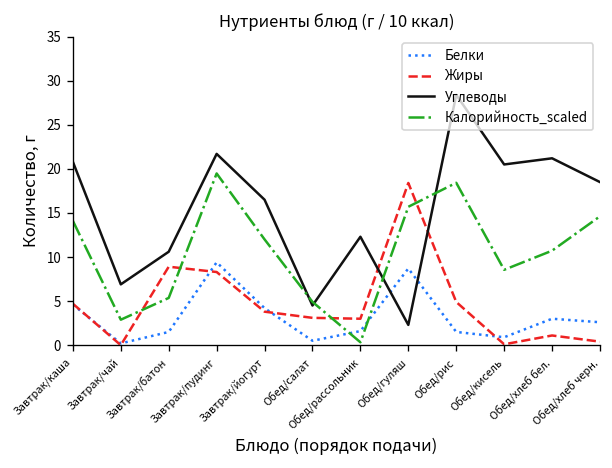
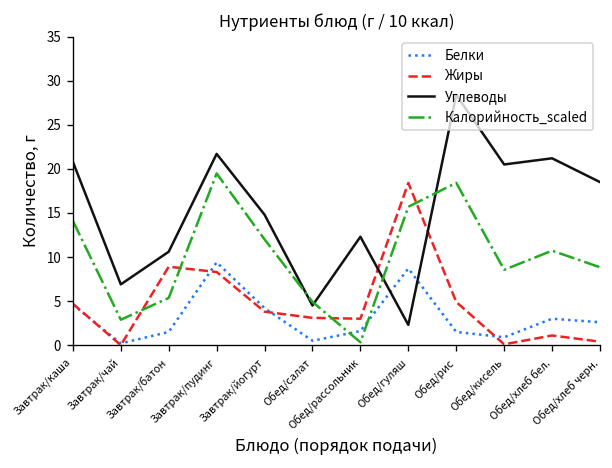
Углеводы, Завтрак/йогурт: 17 -> 15
Калорийность_scaled, Обед/хлеб черн.: 15 -> 9
